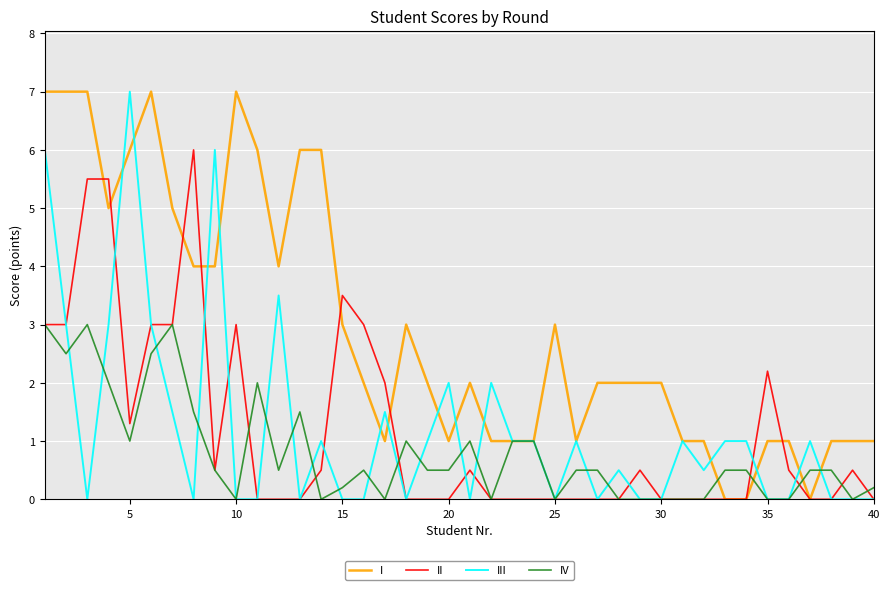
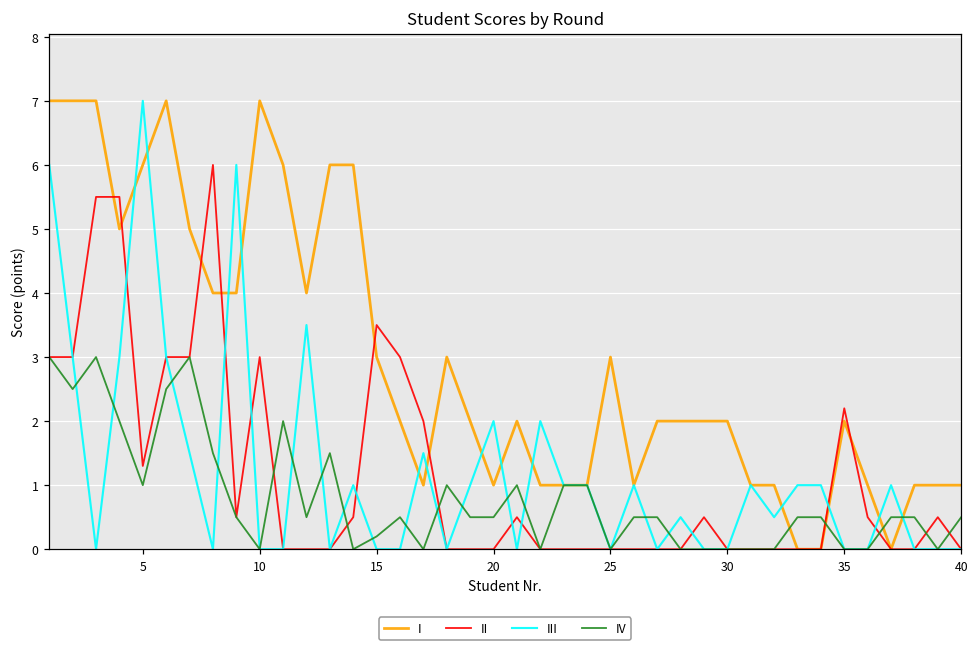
I, 35: 1 -> 2
IV, 40: 0.2 -> 0.5
